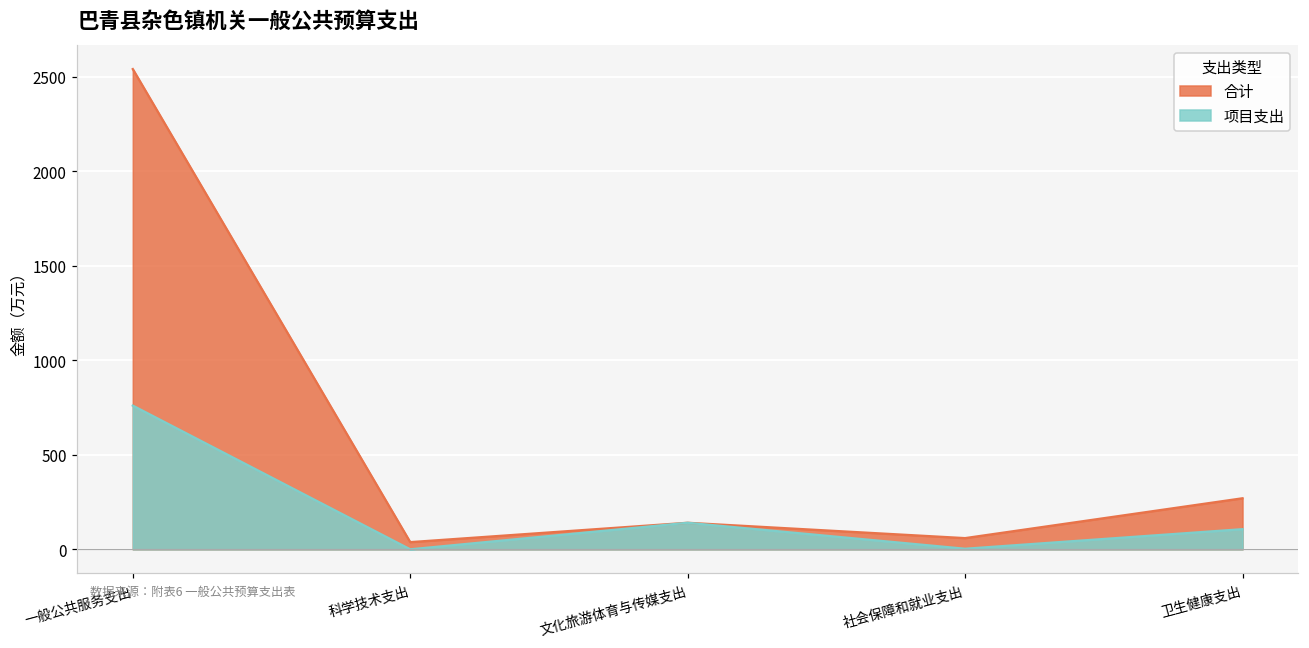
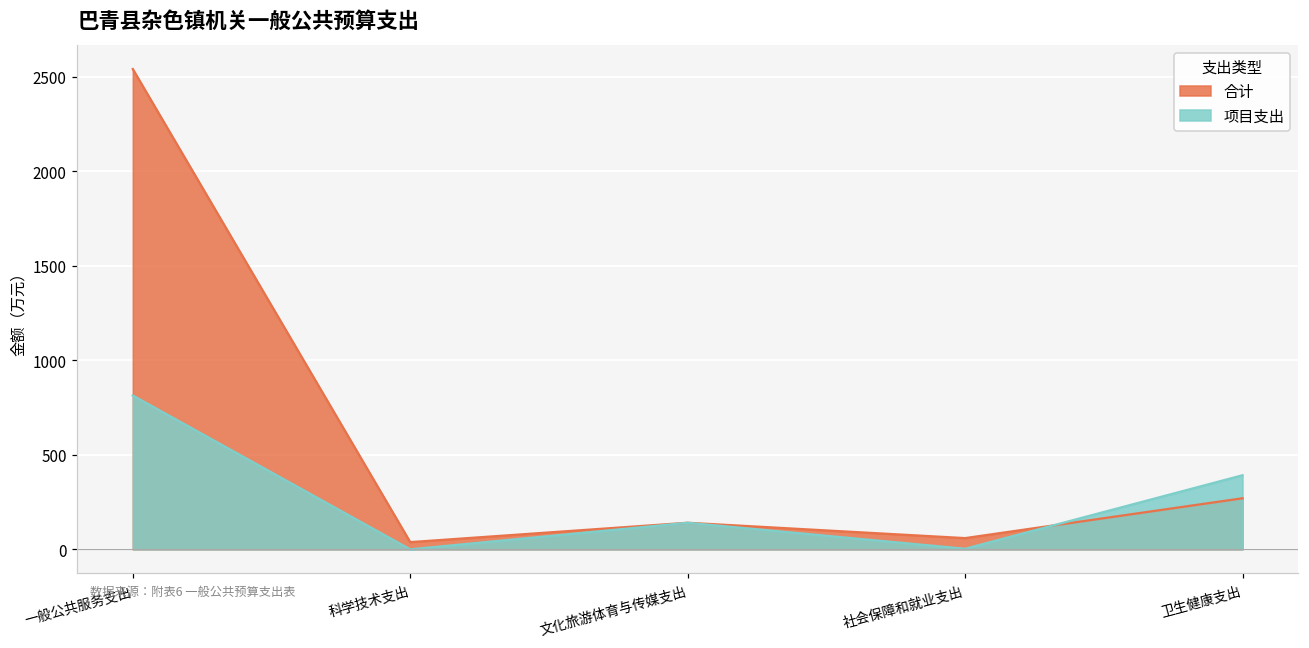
项目支出, 一般公共服务支出: 760 -> 810
项目支出, 卫生健康支出: 110 -> 390
